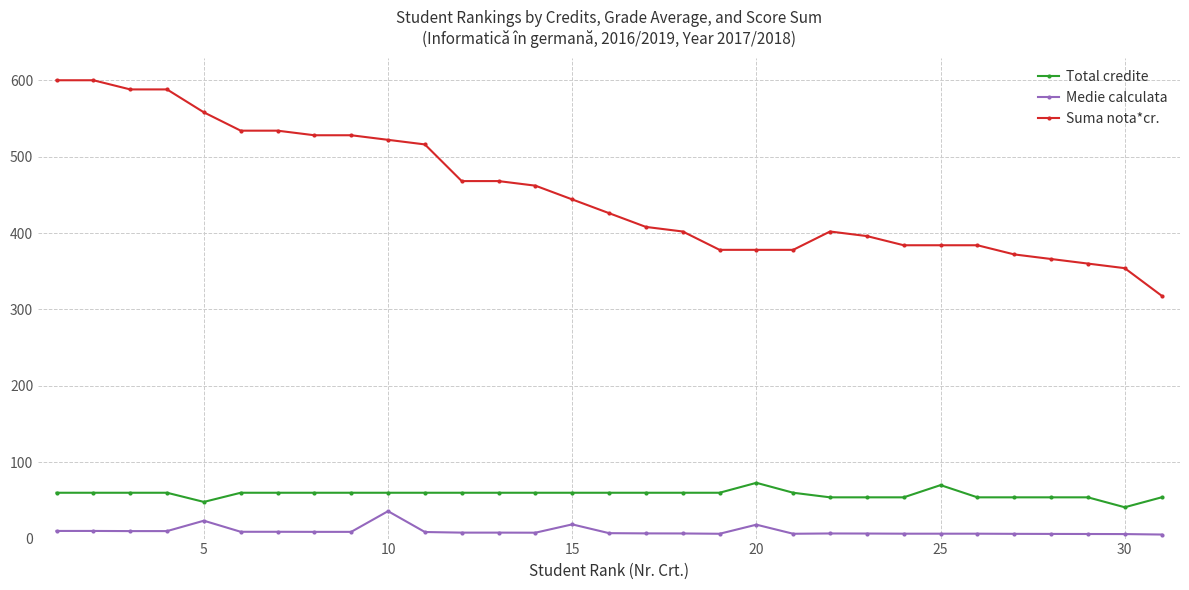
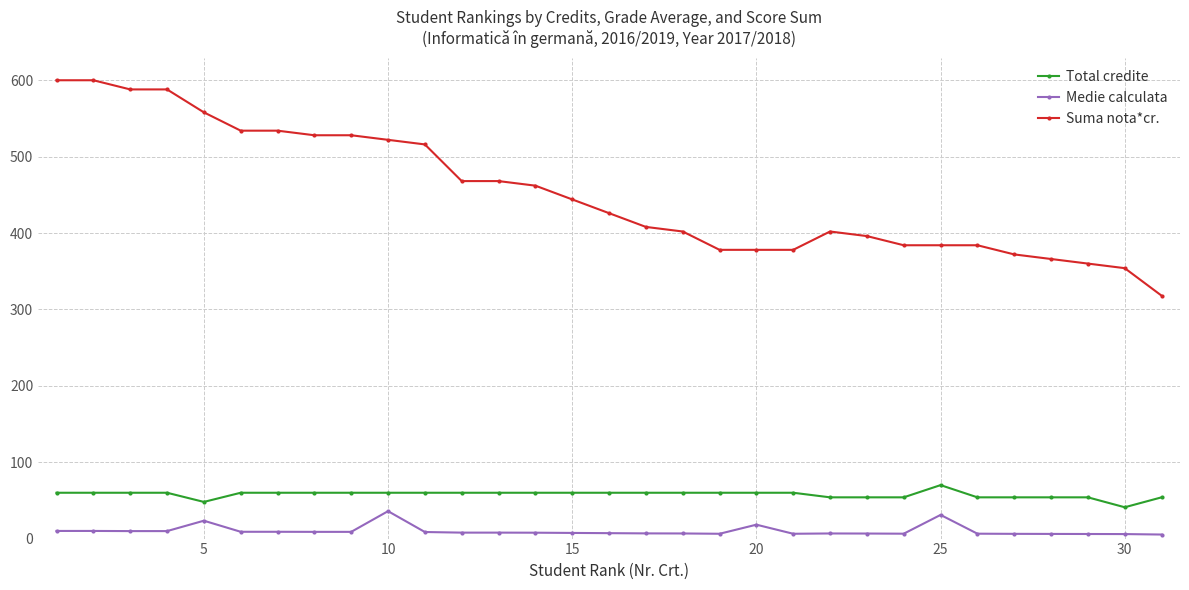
Medie calculata, 15: 20 -> 10
Total credite, 20: 70 -> 60
Medie calculata, 25: 10 -> 30
